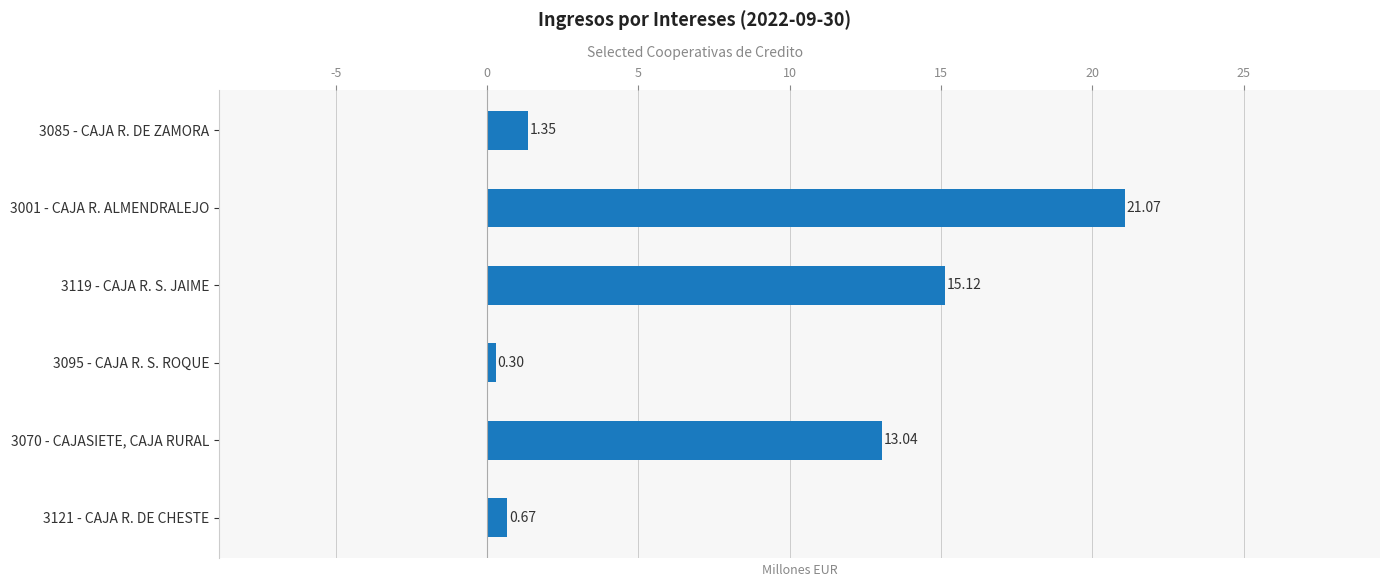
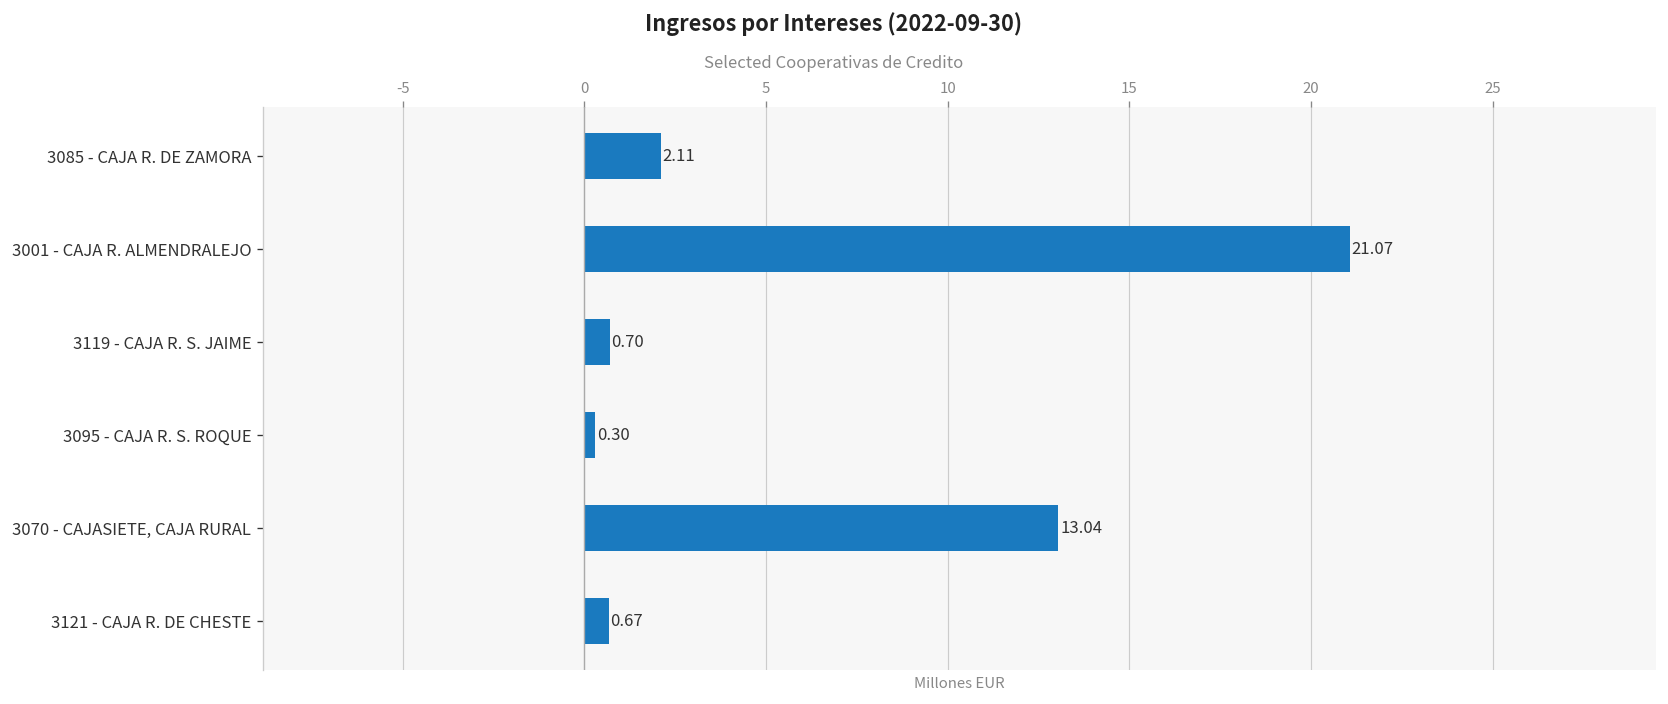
3085 - CAJA R. DE ZAMORA: 1.35 -> 2.11
3119 - CAJA R. S. JAIME: 15.12 -> 0.70
